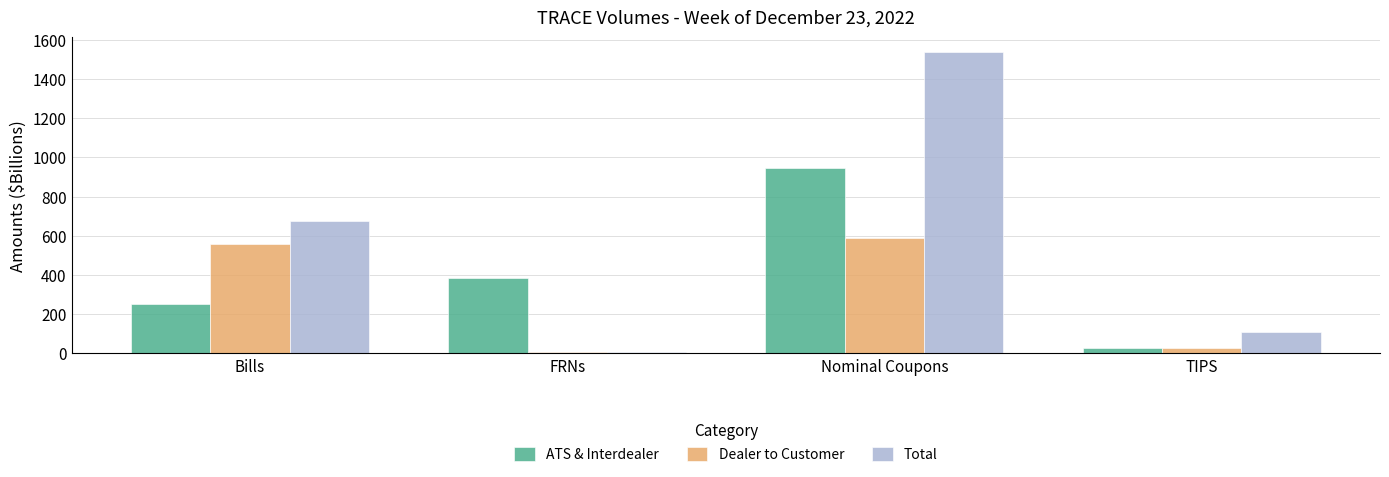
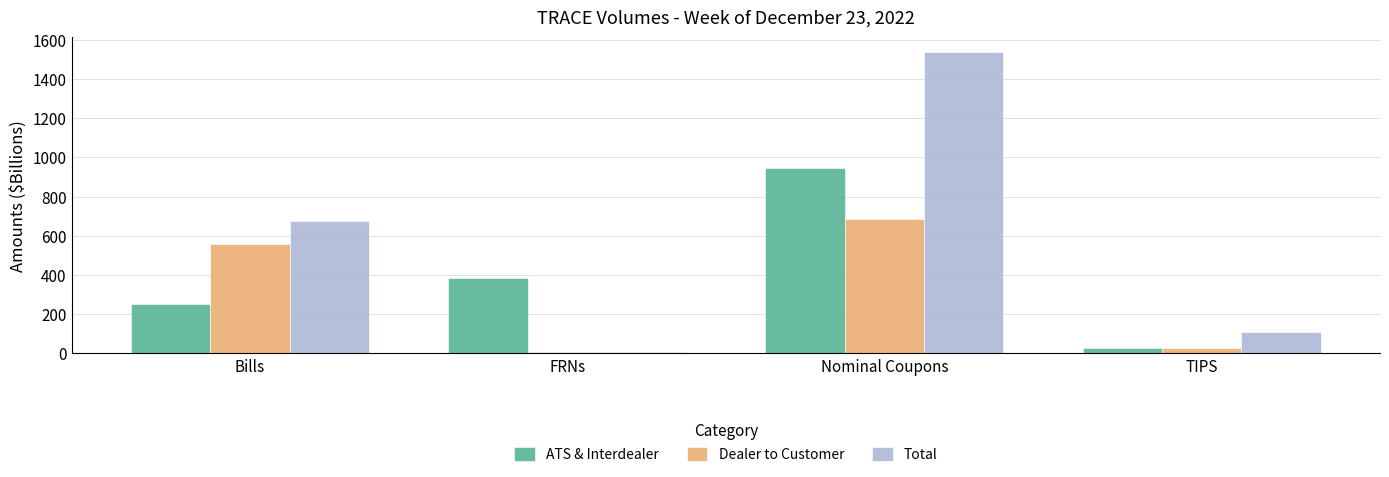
Dealer to Customer, Nominal Coupons: 590 -> 690
